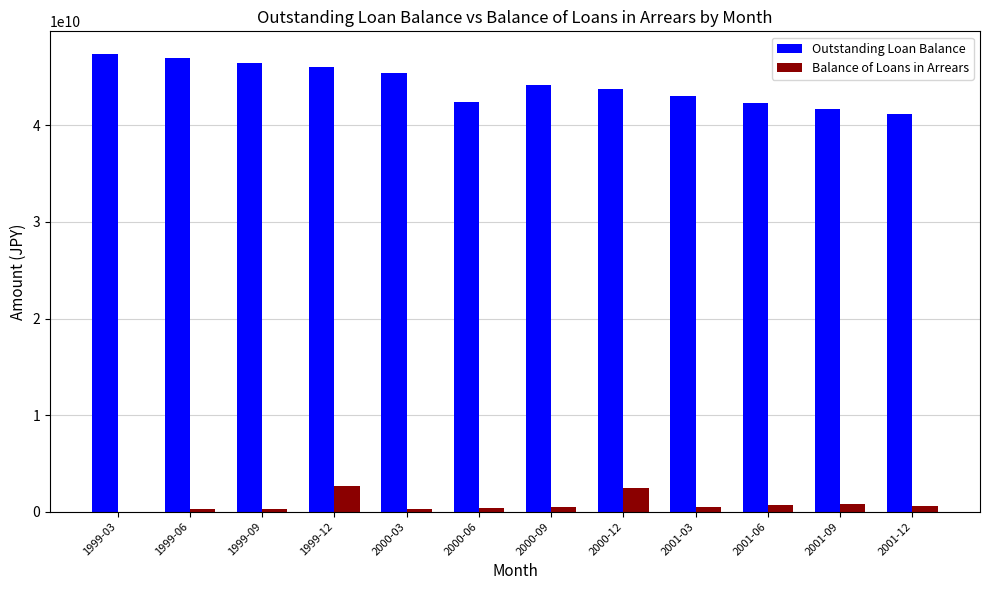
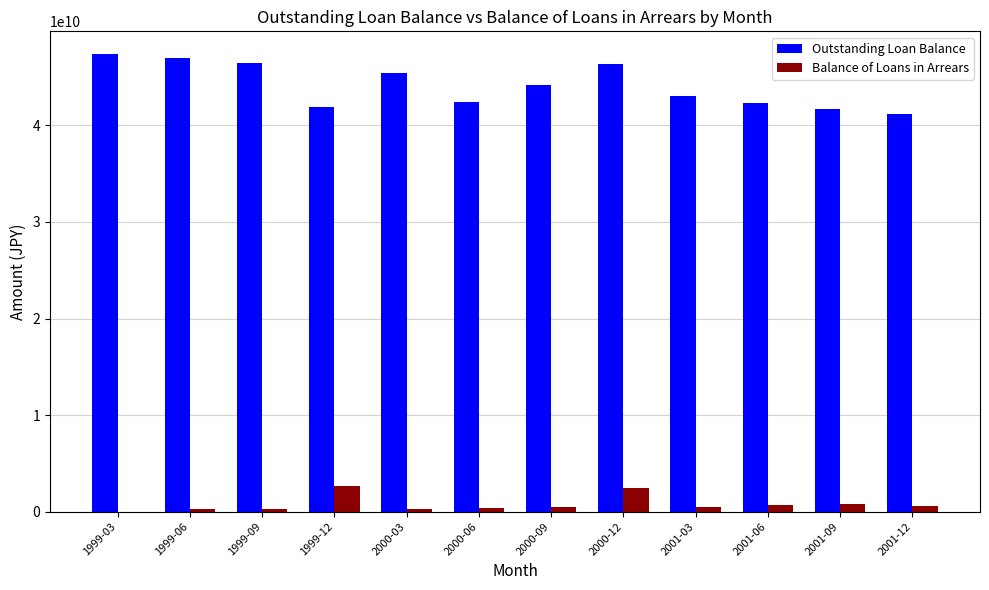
Outstanding Loan Balance, 1999-12: 46000000000 -> 42000000000
Outstanding Loan Balance, 2000-12: 44000000000 -> 46000000000
